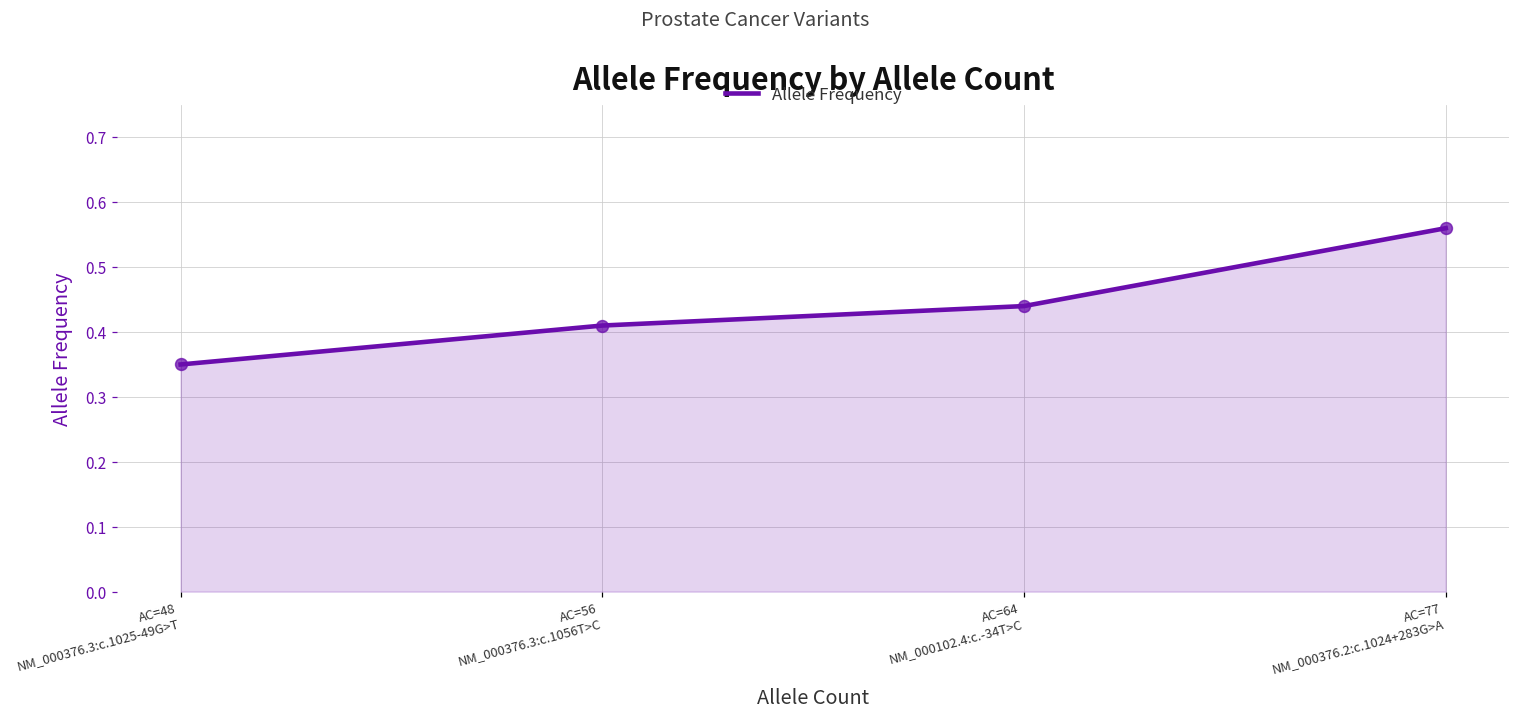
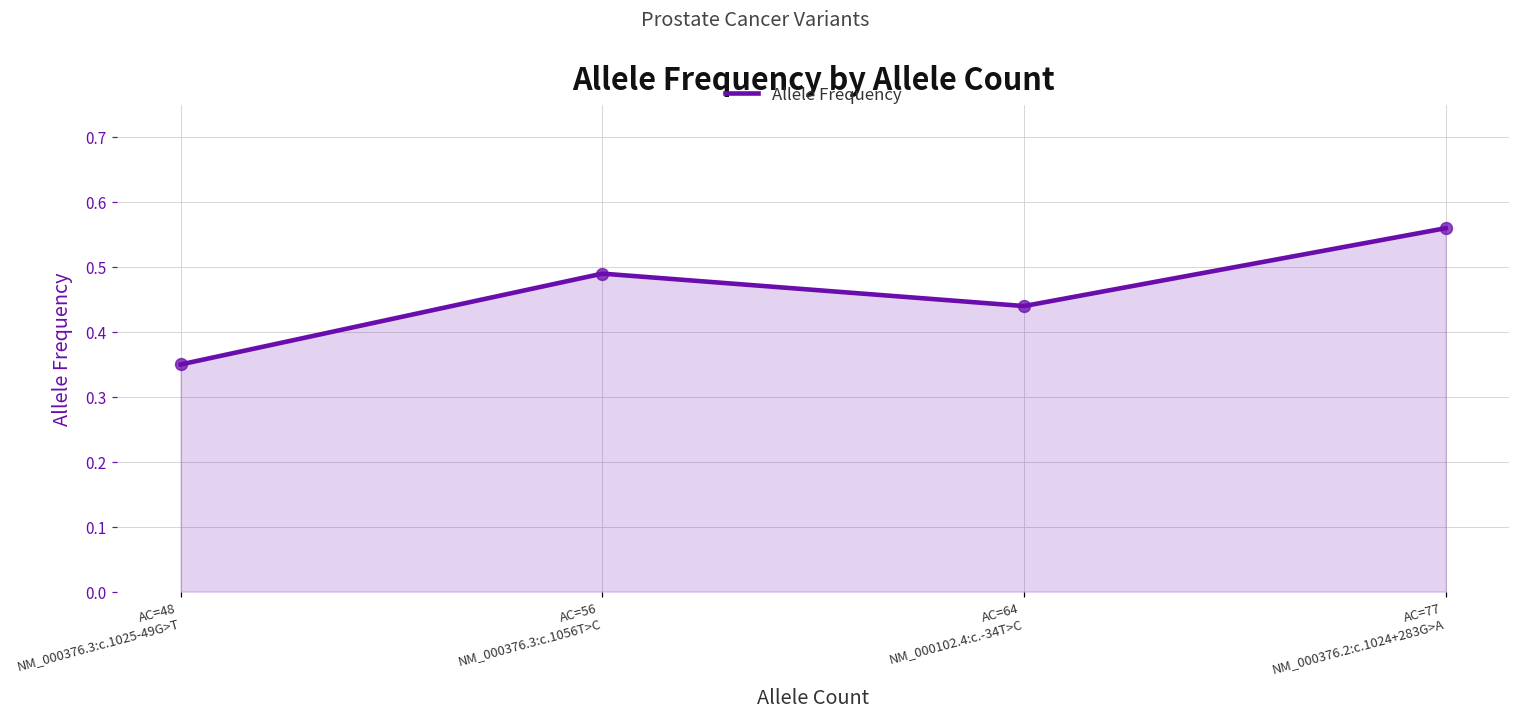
AC=56 NM_000376.3:c.1056T>C: 0.41 -> 0.49
